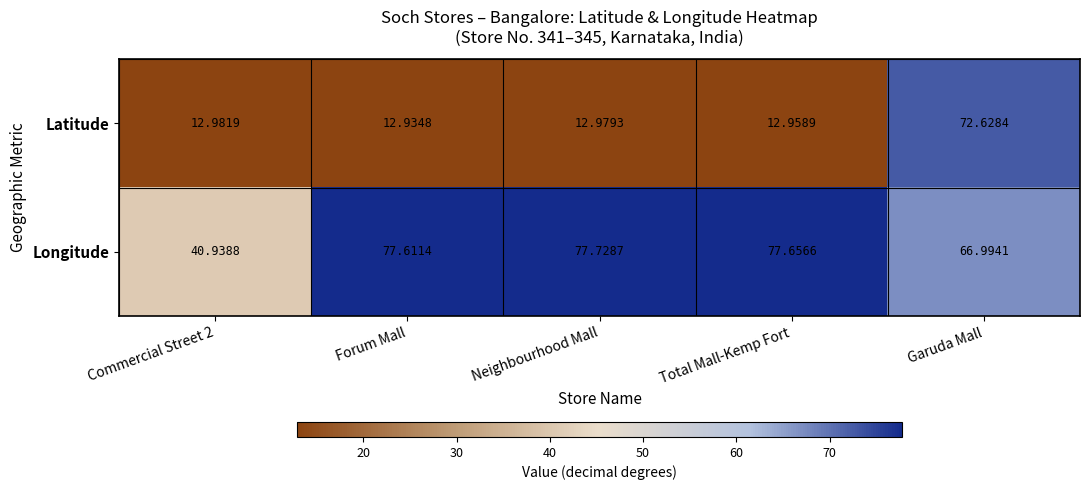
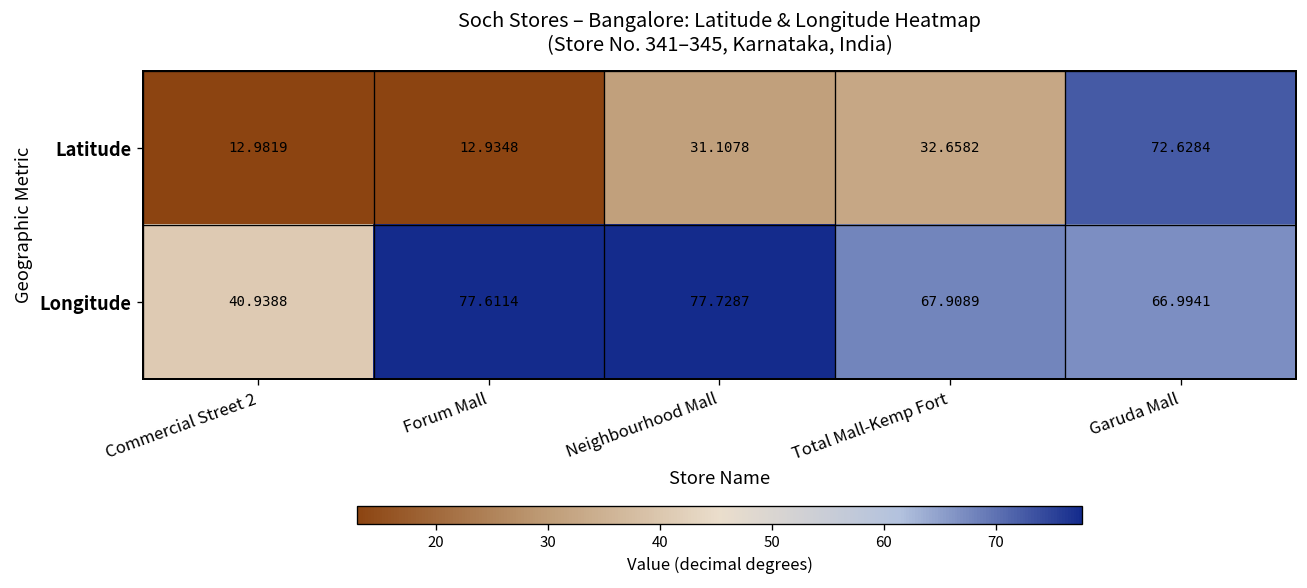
Latitude, Neighbourhood Mall: 12.9793 -> 31.1078
Latitude, Total Mall-Kemp Fort: 12.9589 -> 32.6582
Longitude, Total Mall-Kemp Fort: 77.6566 -> 67.9089
